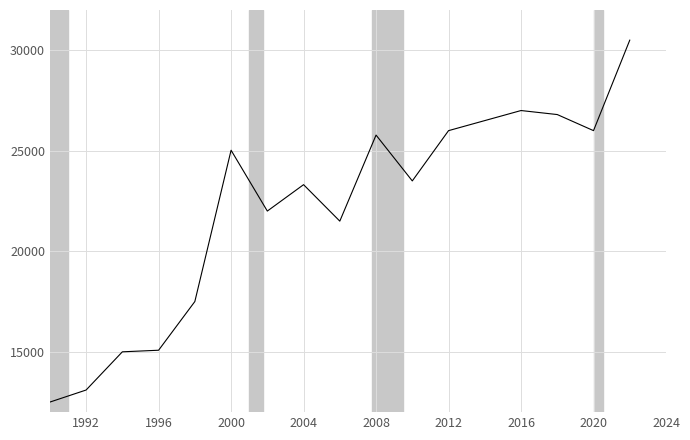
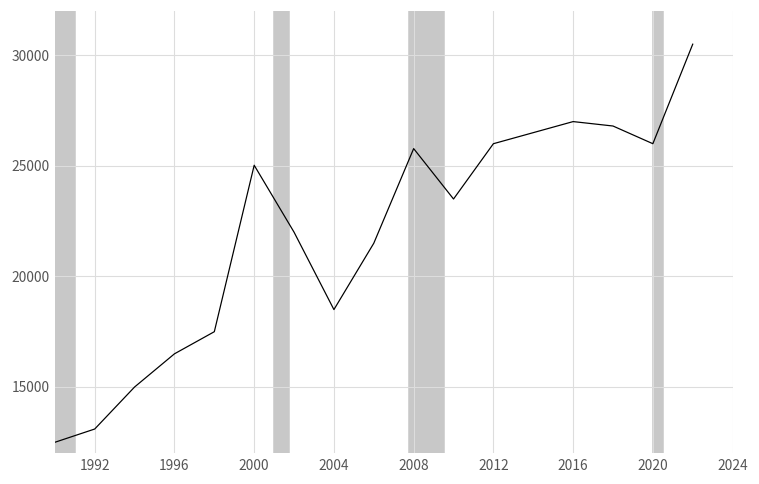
1996: 15100 -> 16500
2004: 23300 -> 18500
